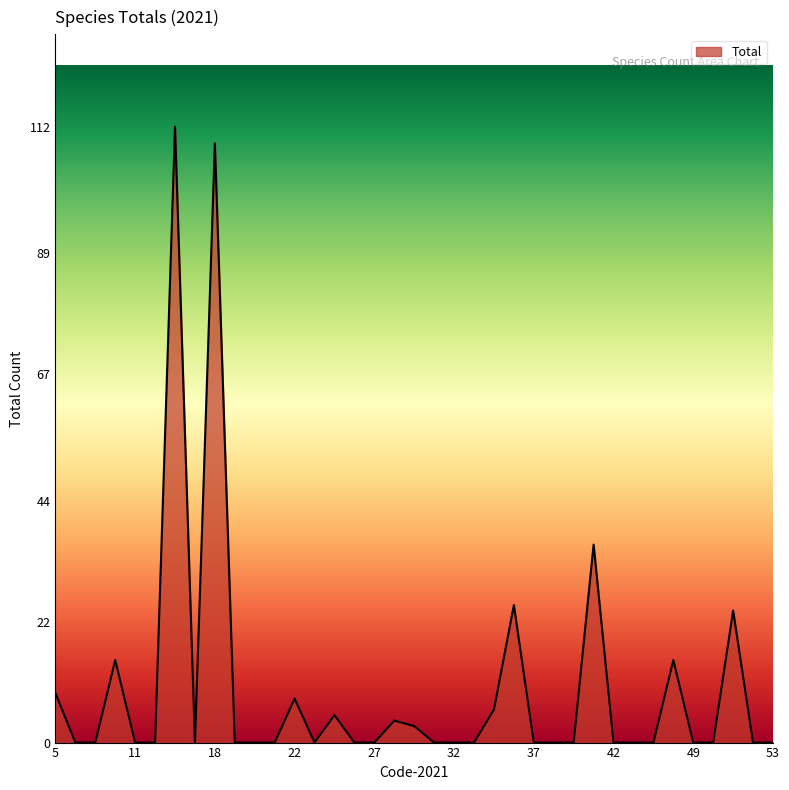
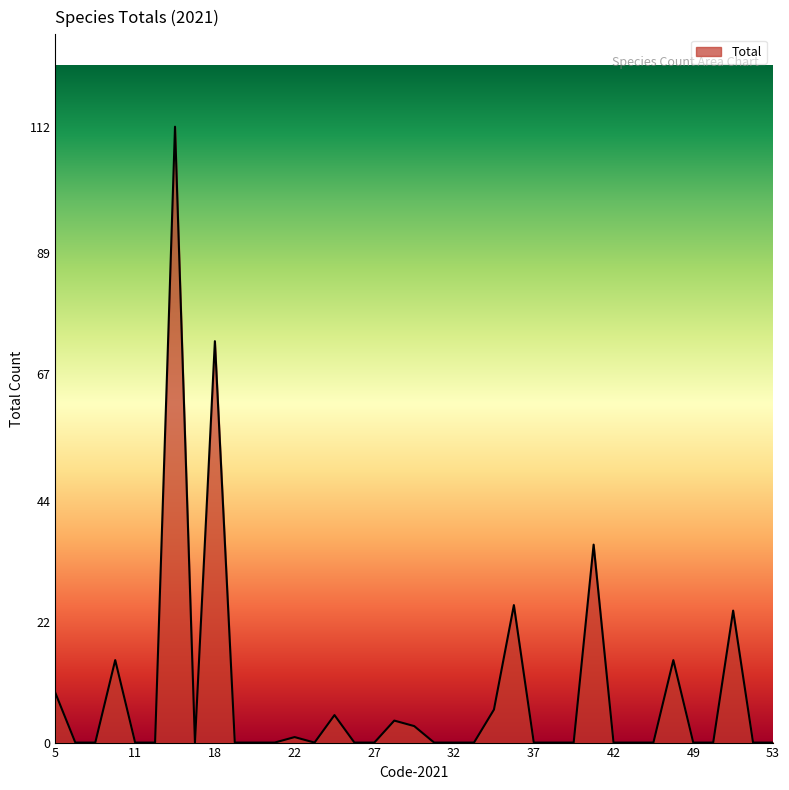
18: 109 -> 73
22: 8 -> 1
